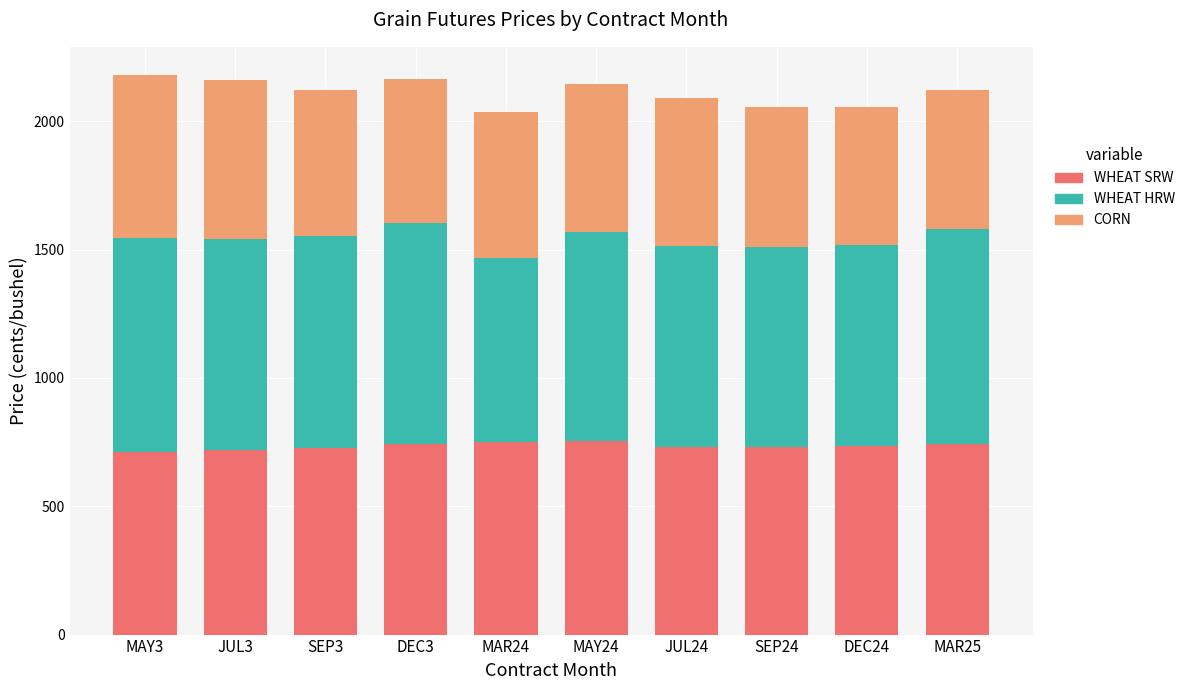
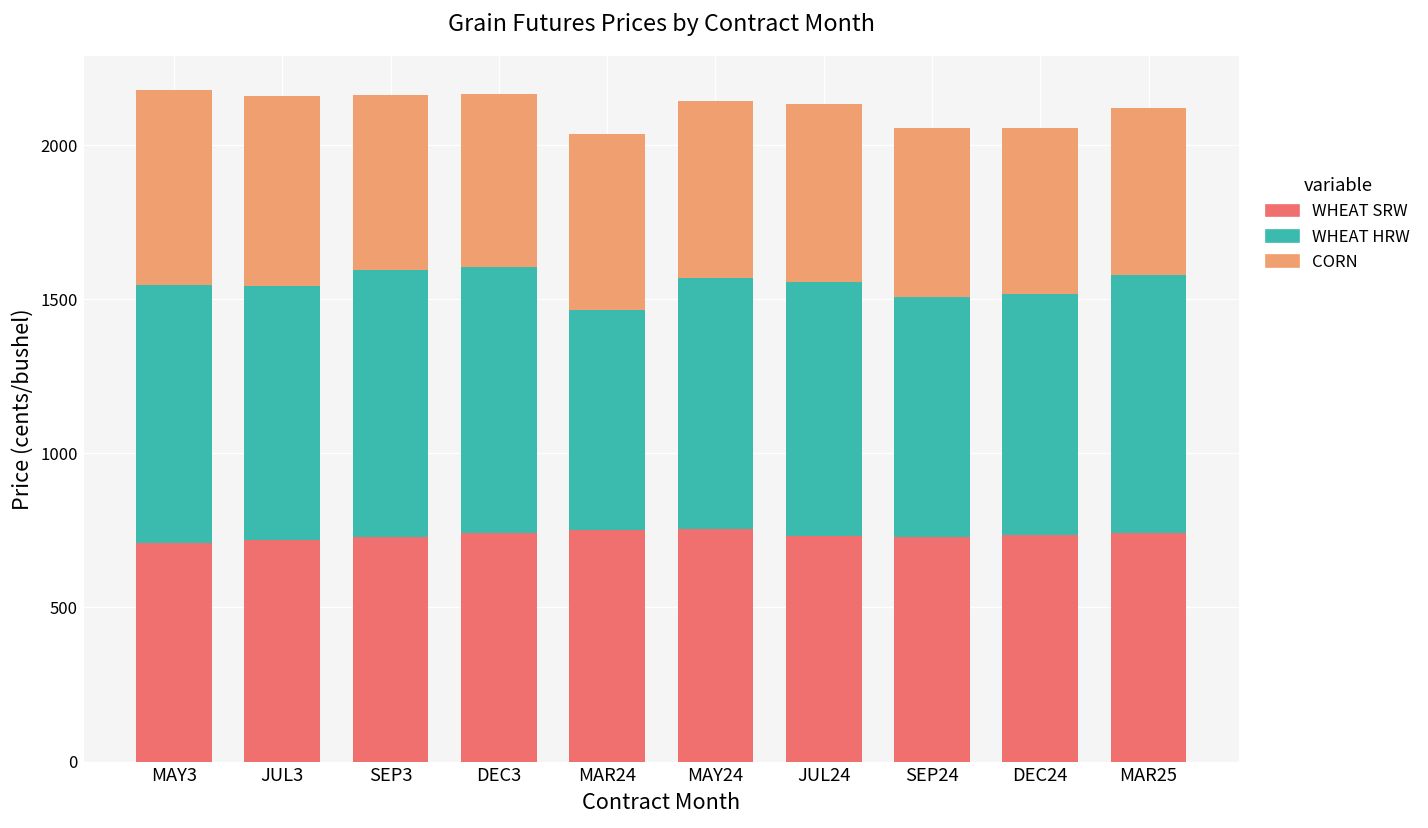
WHEAT HRW, SEP3: 820 -> 870
WHEAT HRW, JUL24: 780 -> 830
